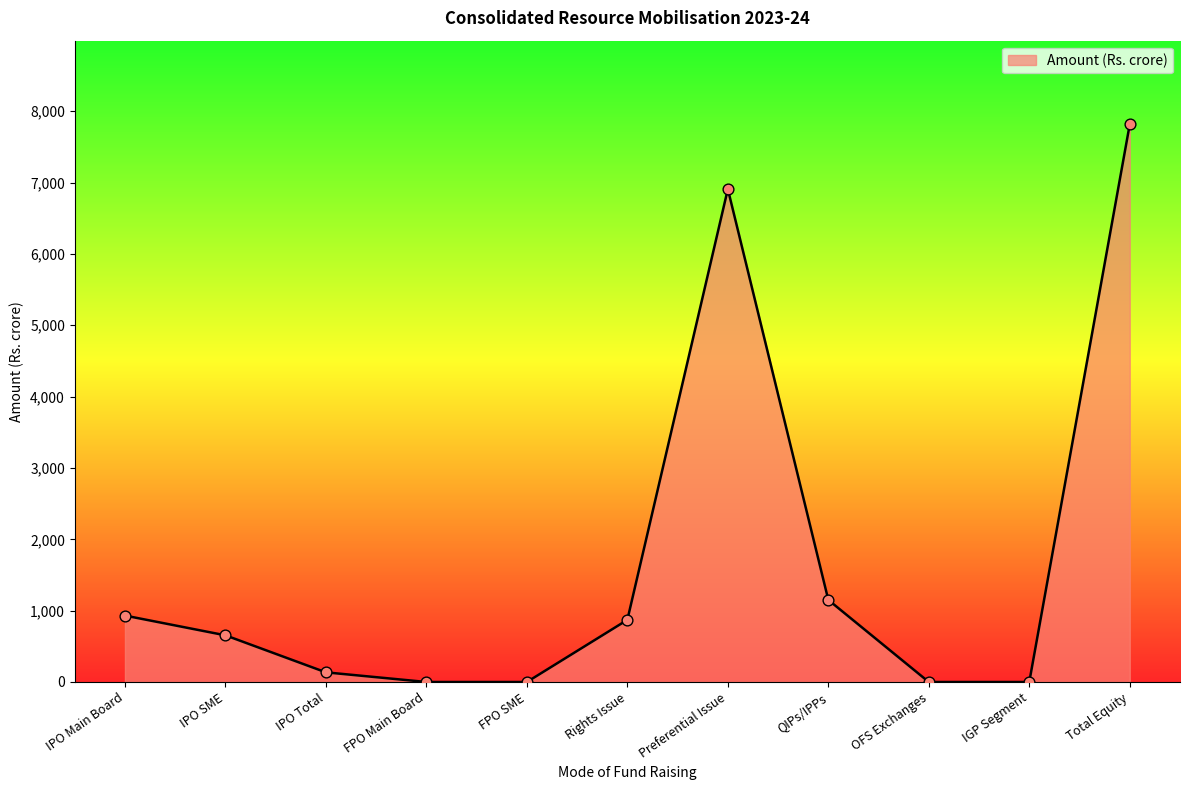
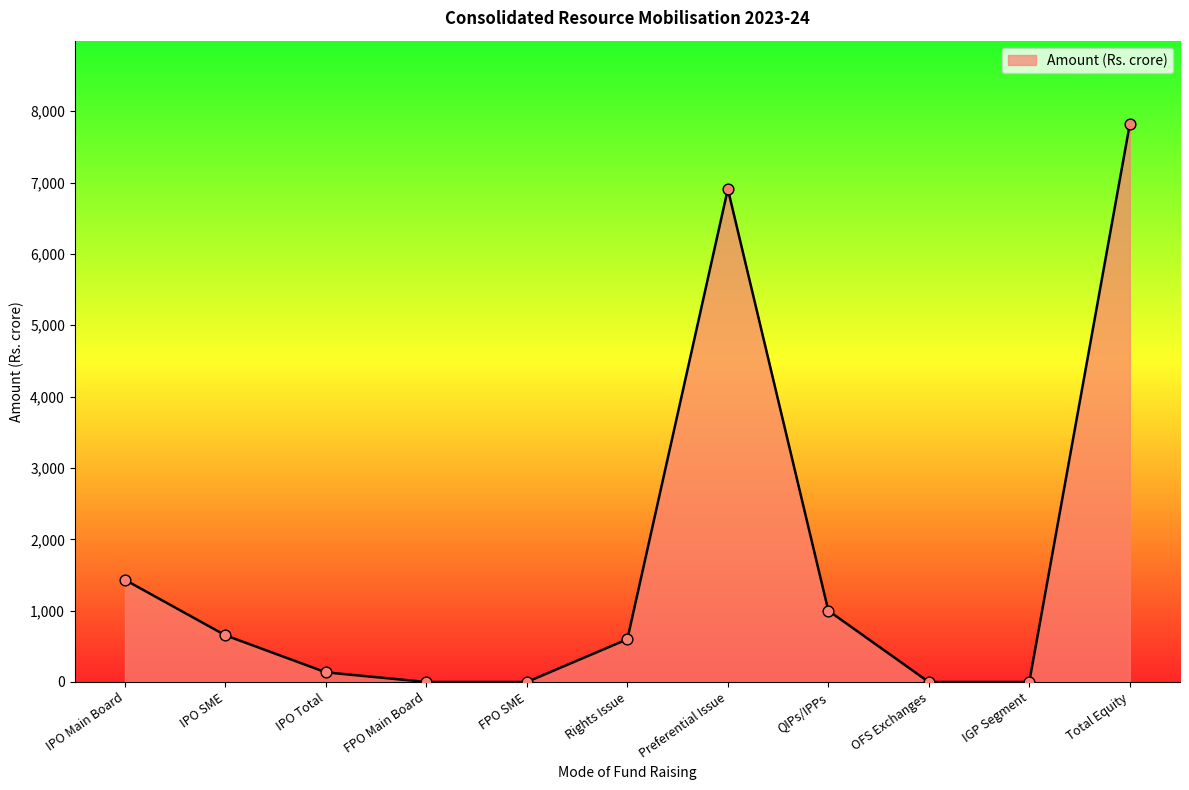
IPO Main Board: 900 -> 1,400
Rights Issue: 900 -> 600
QIPs/IPPs: 1,200 -> 1,000
